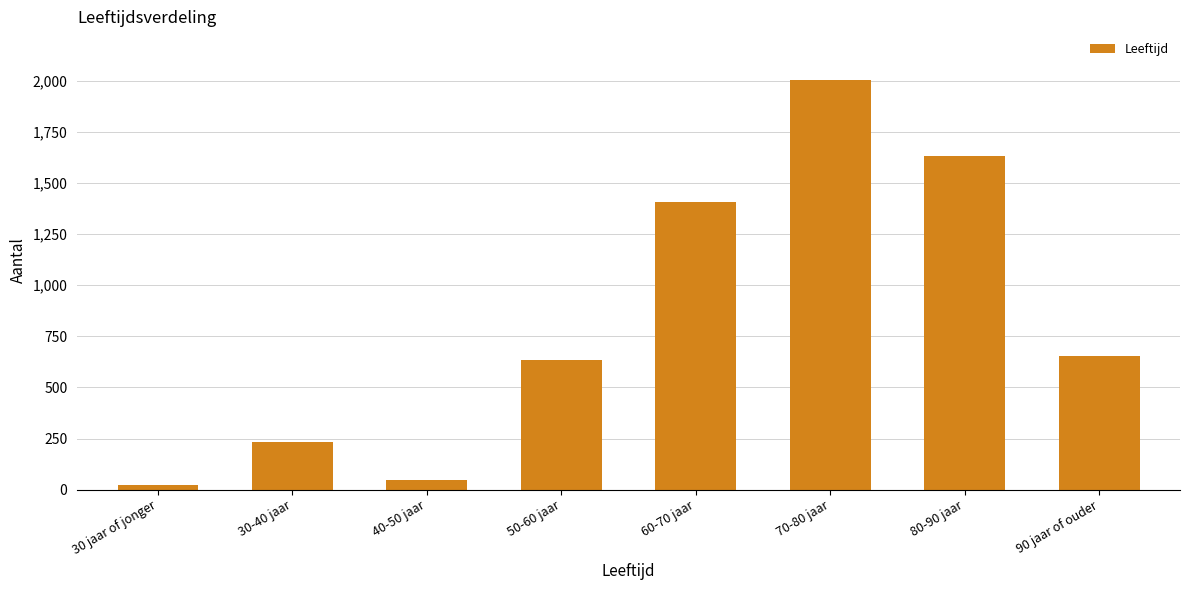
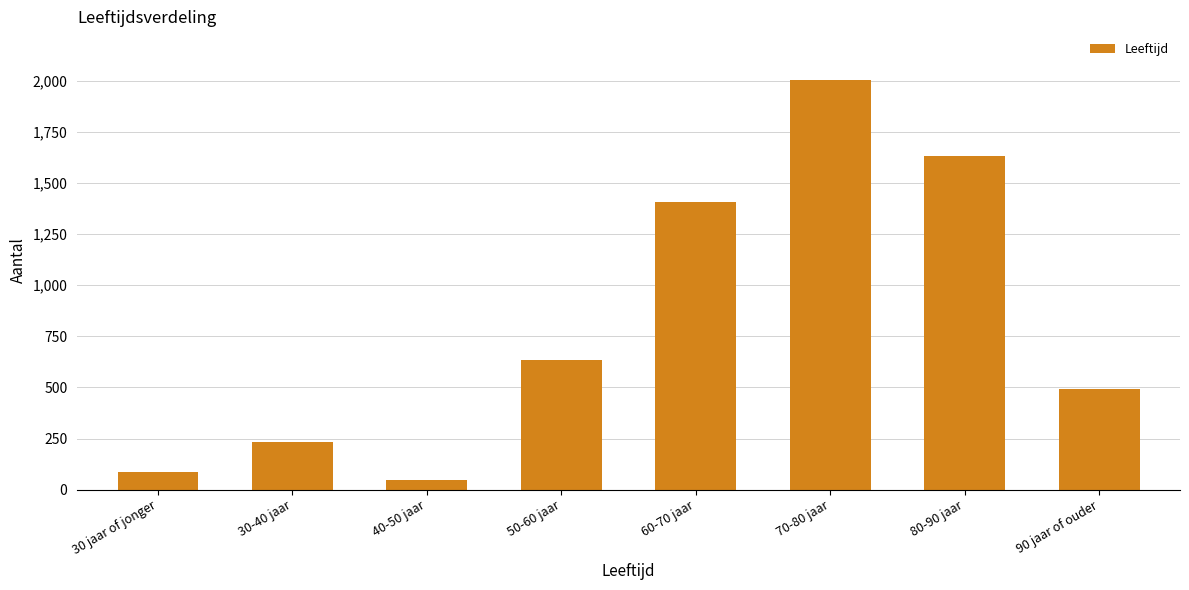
30 jaar of jonger: 20 -> 90
90 jaar of ouder: 650 -> 490
